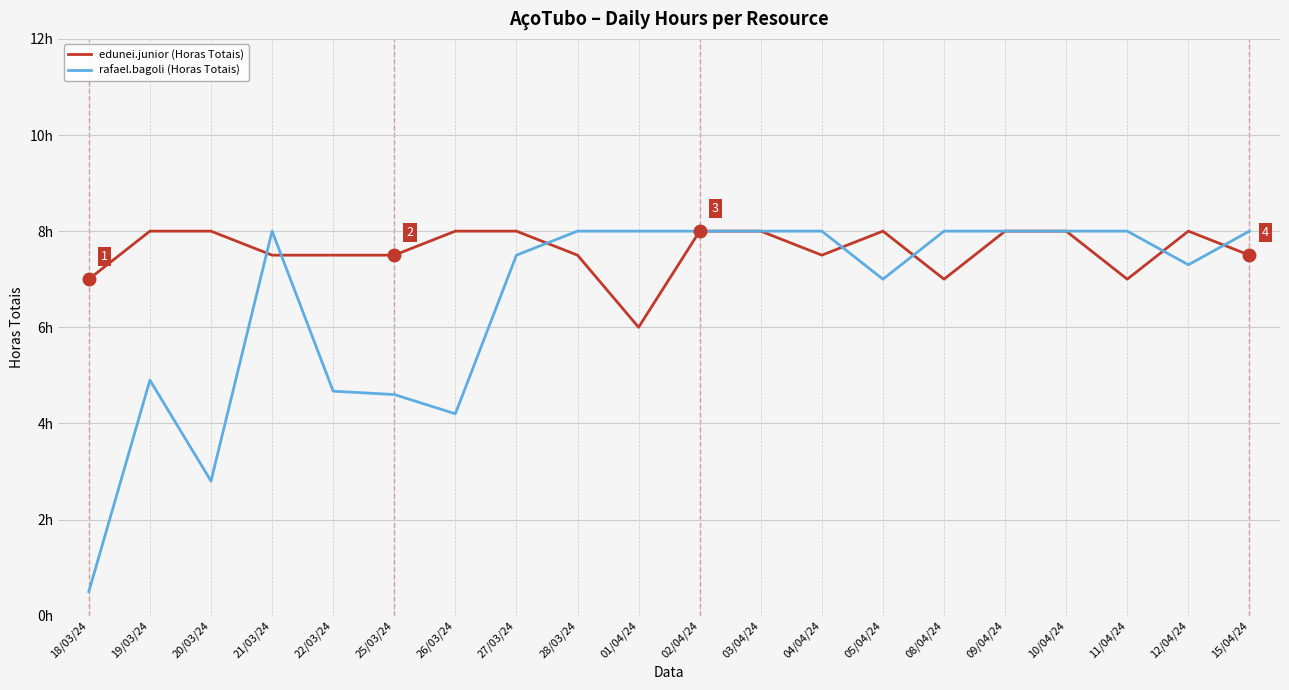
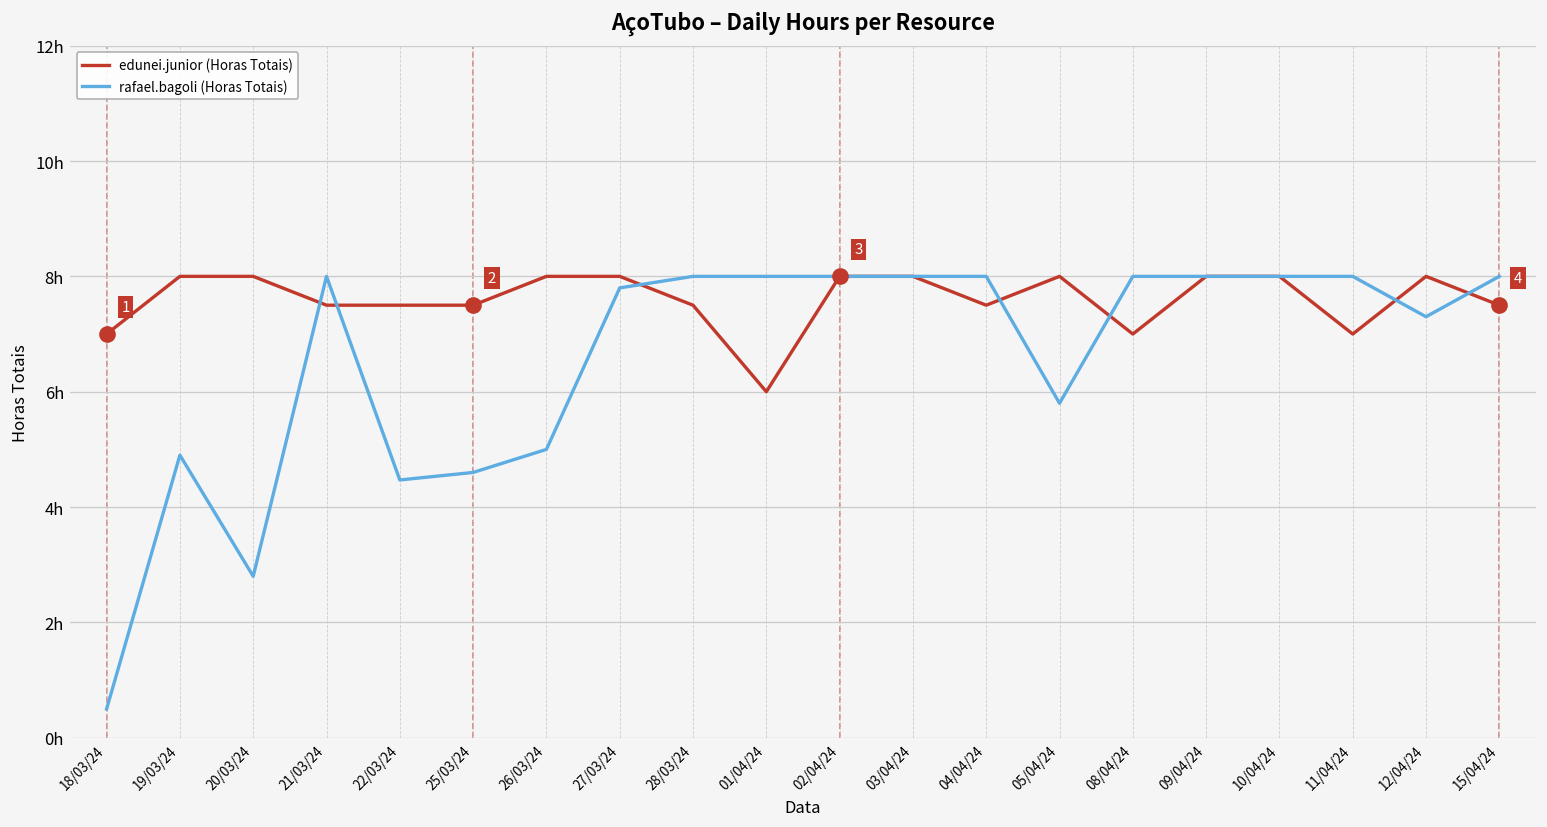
rafael.bagoli (Horas Totais), 22/03/24: 4.7h -> 4.5h
rafael.bagoli (Horas Totais), 26/03/24: 4.2h -> 5.0h
rafael.bagoli (Horas Totais), 27/03/24: 7.5h -> 7.8h
rafael.bagoli (Horas Totais), 05/04/24: 7.0h -> 5.8h
